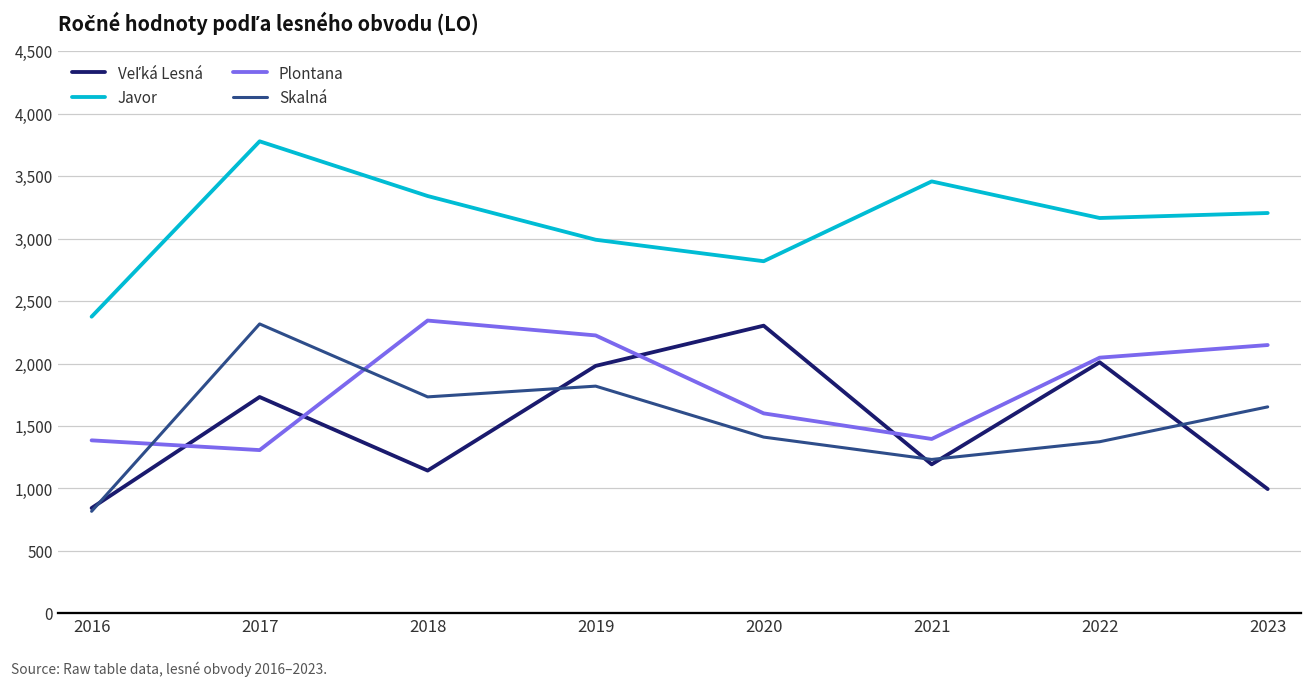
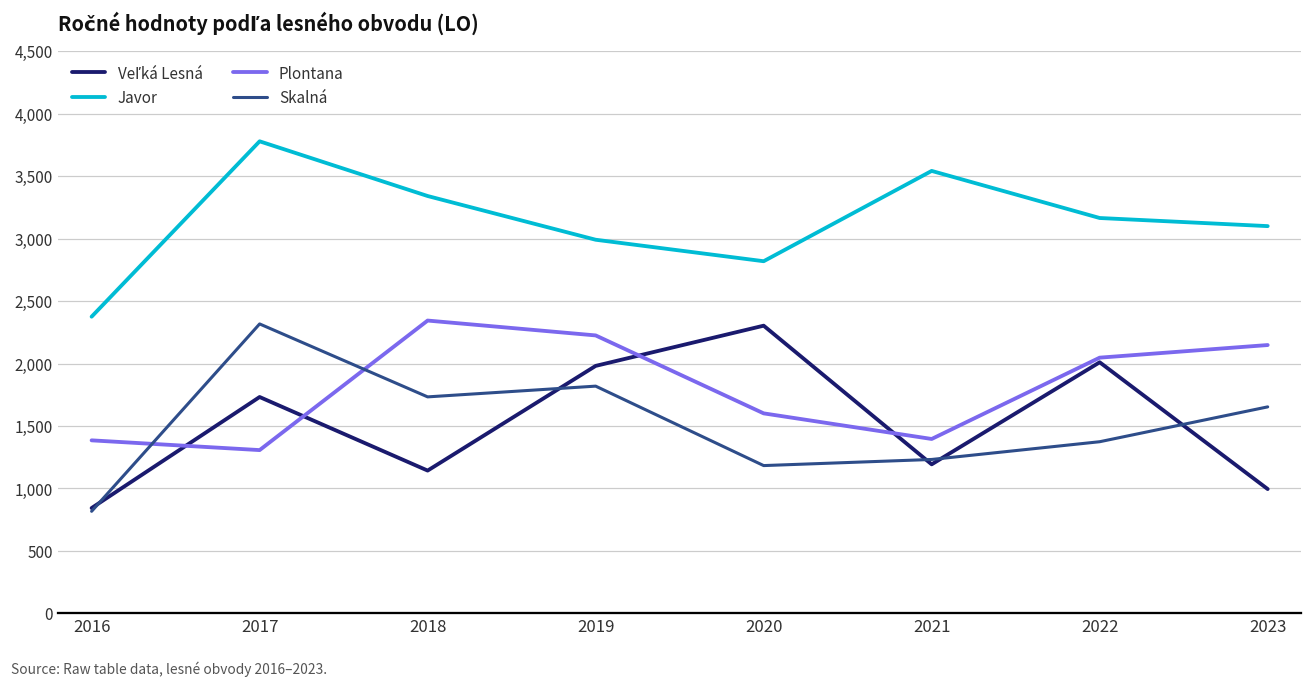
Skalná, 2020: 1,410 -> 1,180
Javor, 2021: 3,460 -> 3,540
Javor, 2023: 3,210 -> 3,100
